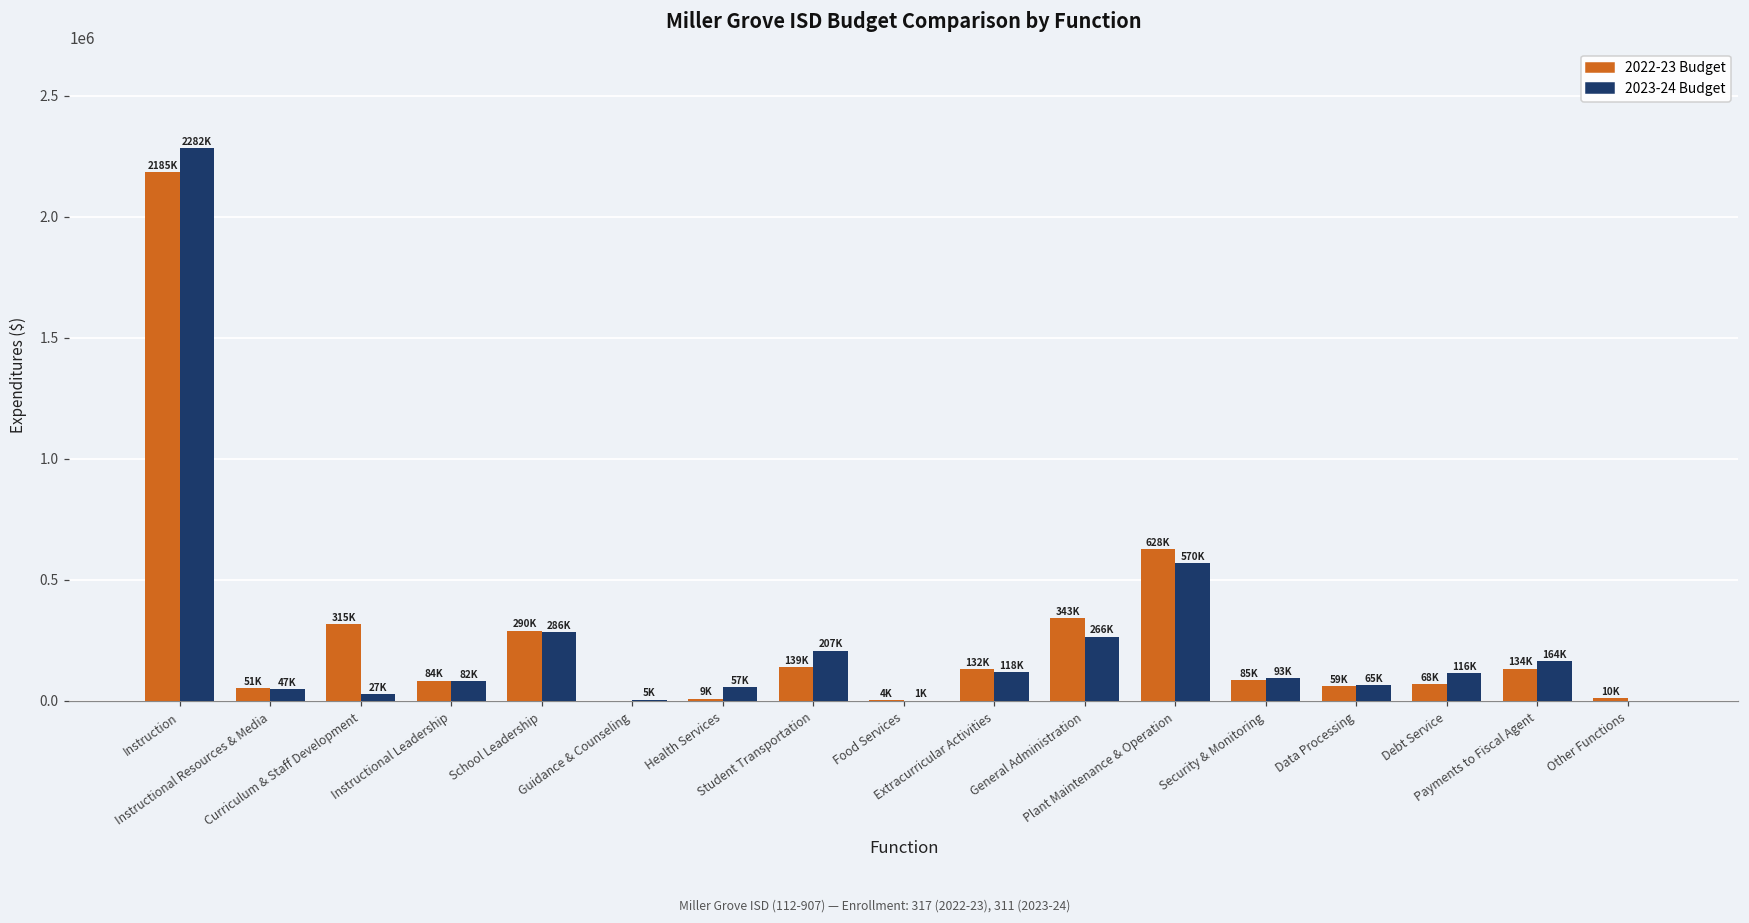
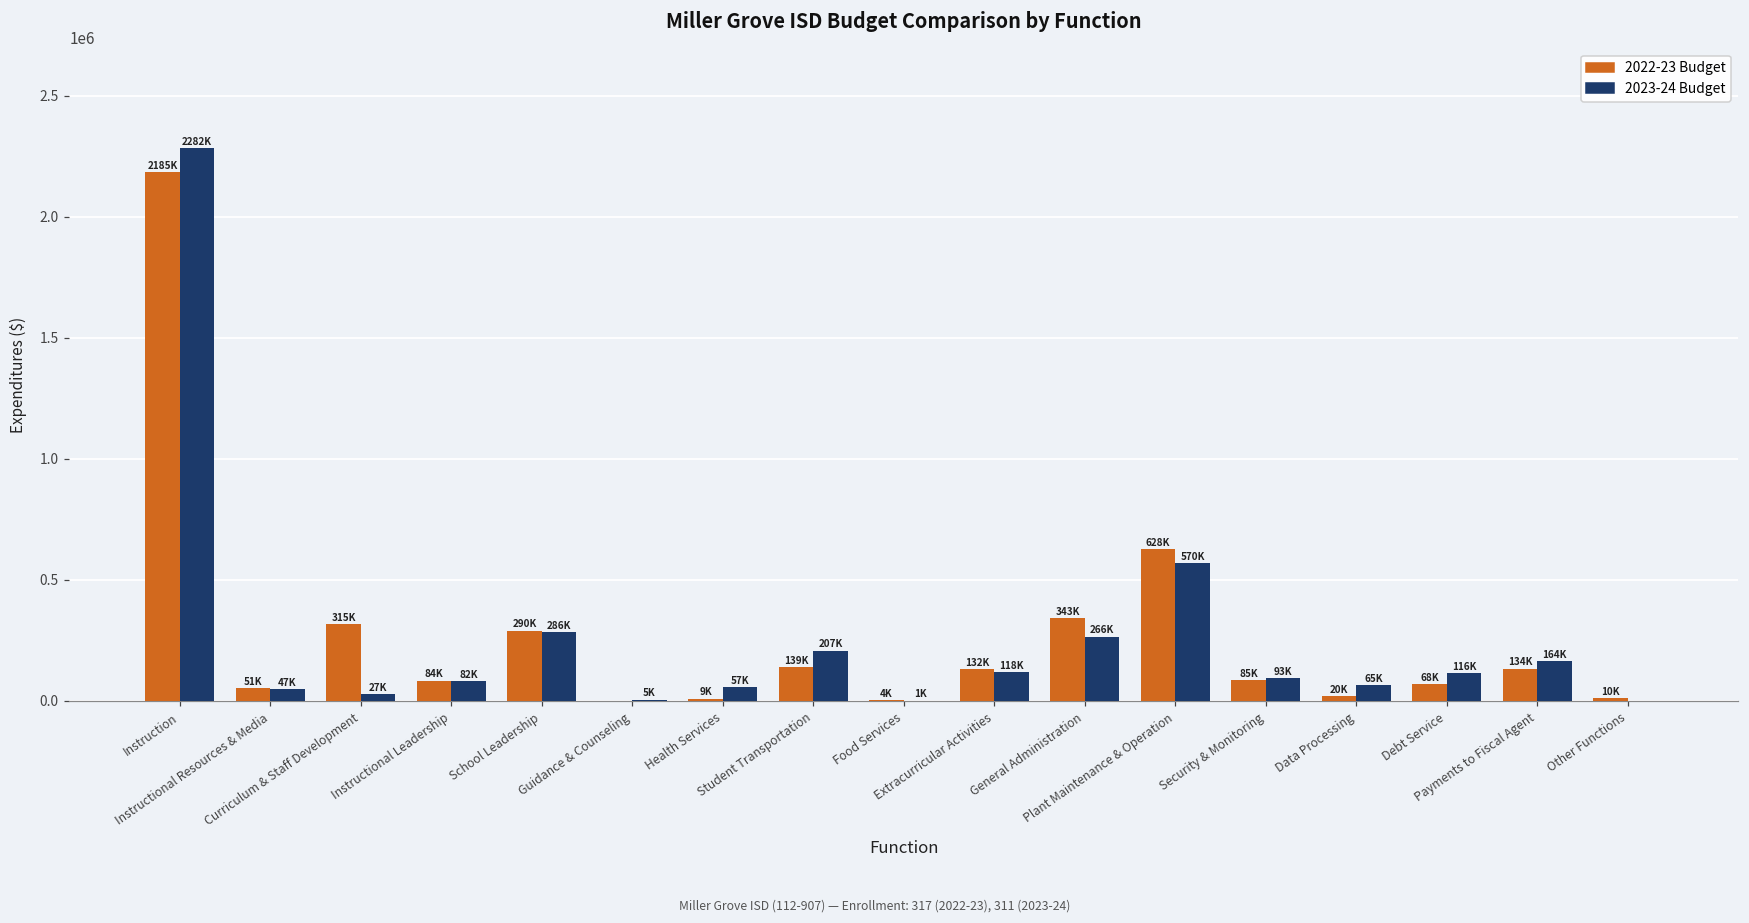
2022-23 Budget, Data Processing: 59K -> 20K
